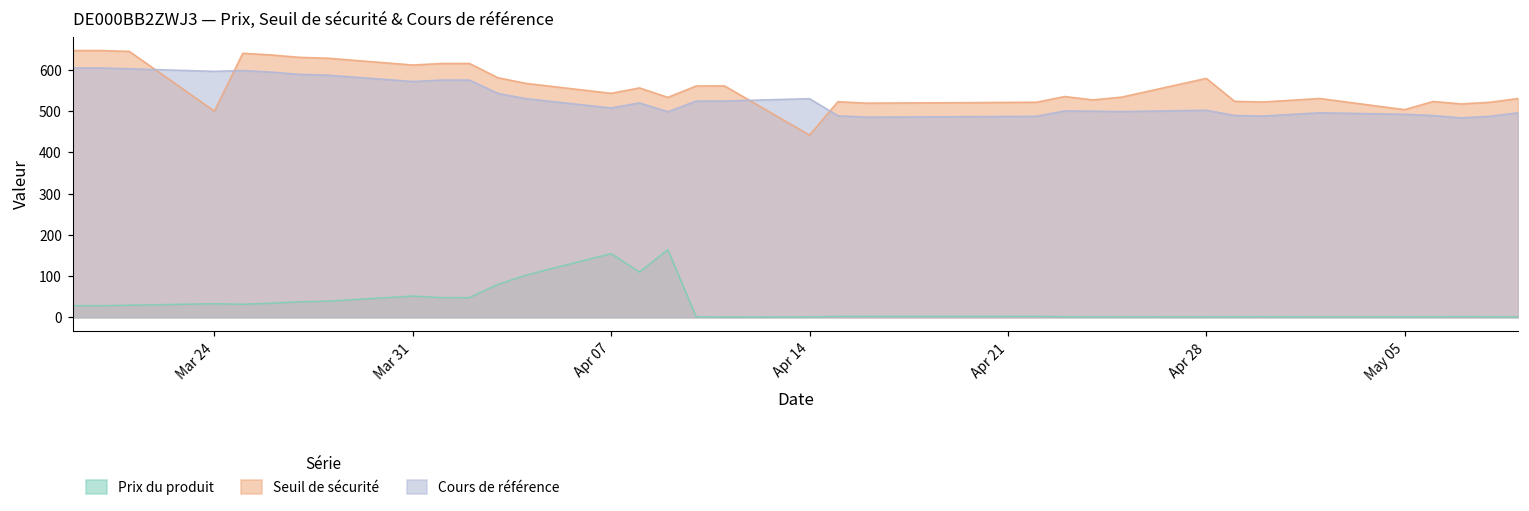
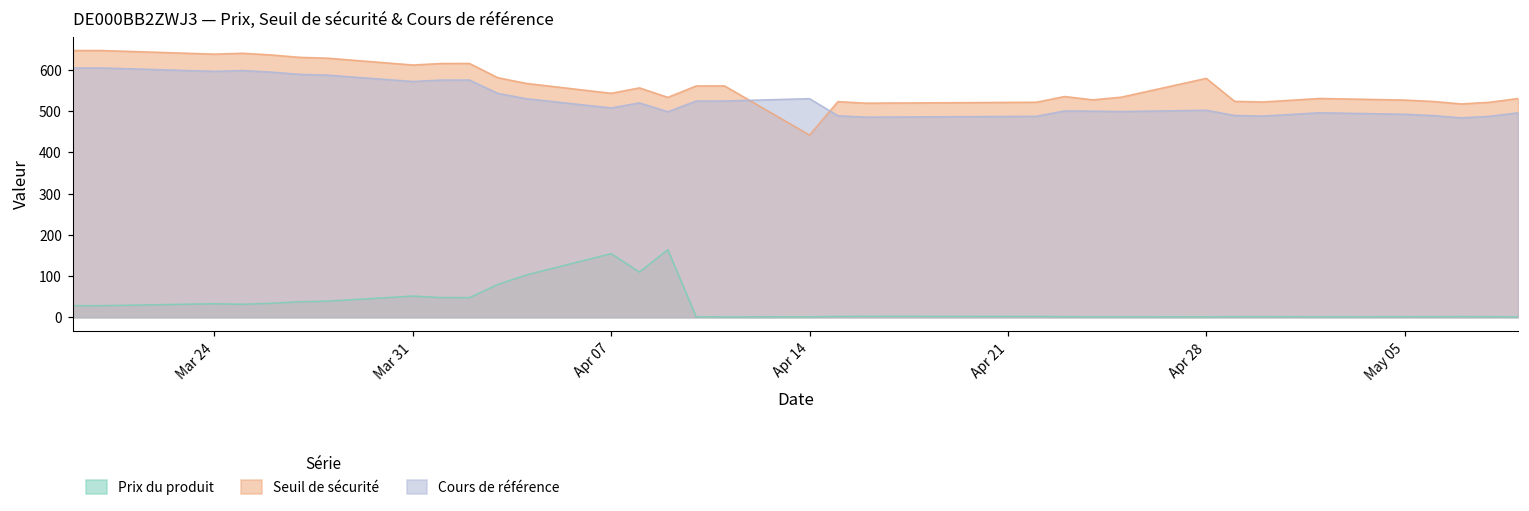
Seuil de sécurité, Mar 24: 500 -> 640
Seuil de sécurité, May 05: 500 -> 530
